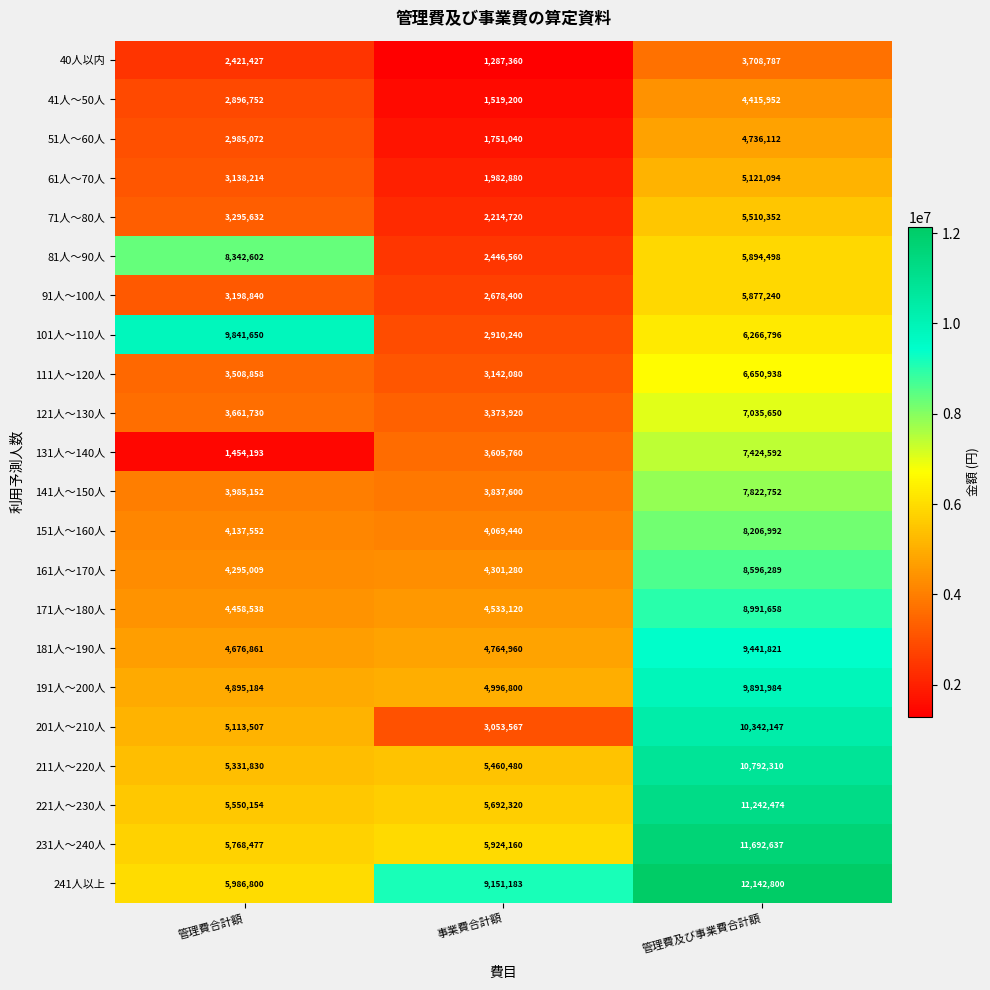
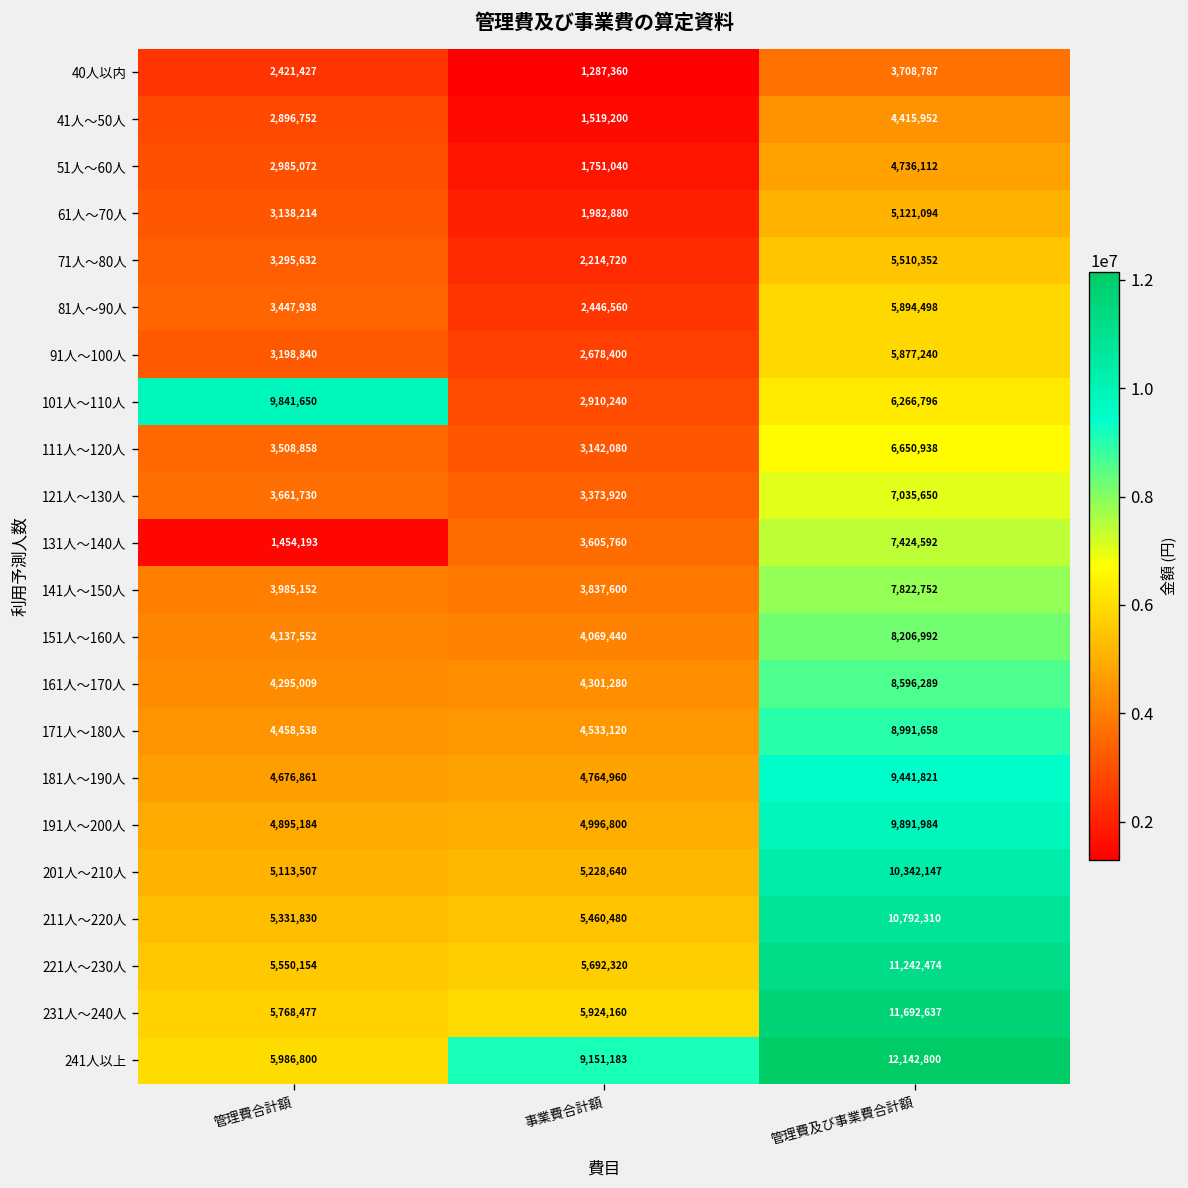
81人～90人, 管理費合計額: 8,342,602 -> 3,447,938
201人～210人, 事業費合計額: 3,053,567 -> 5,228,640
